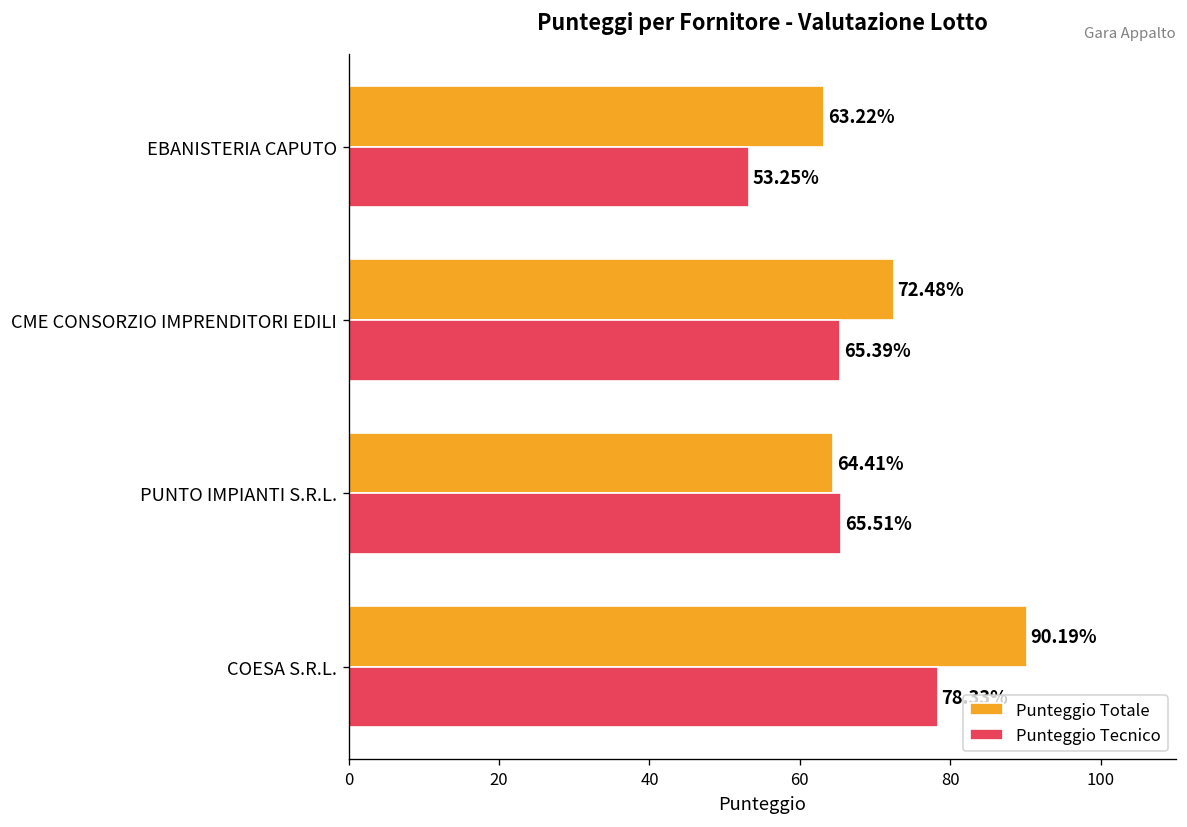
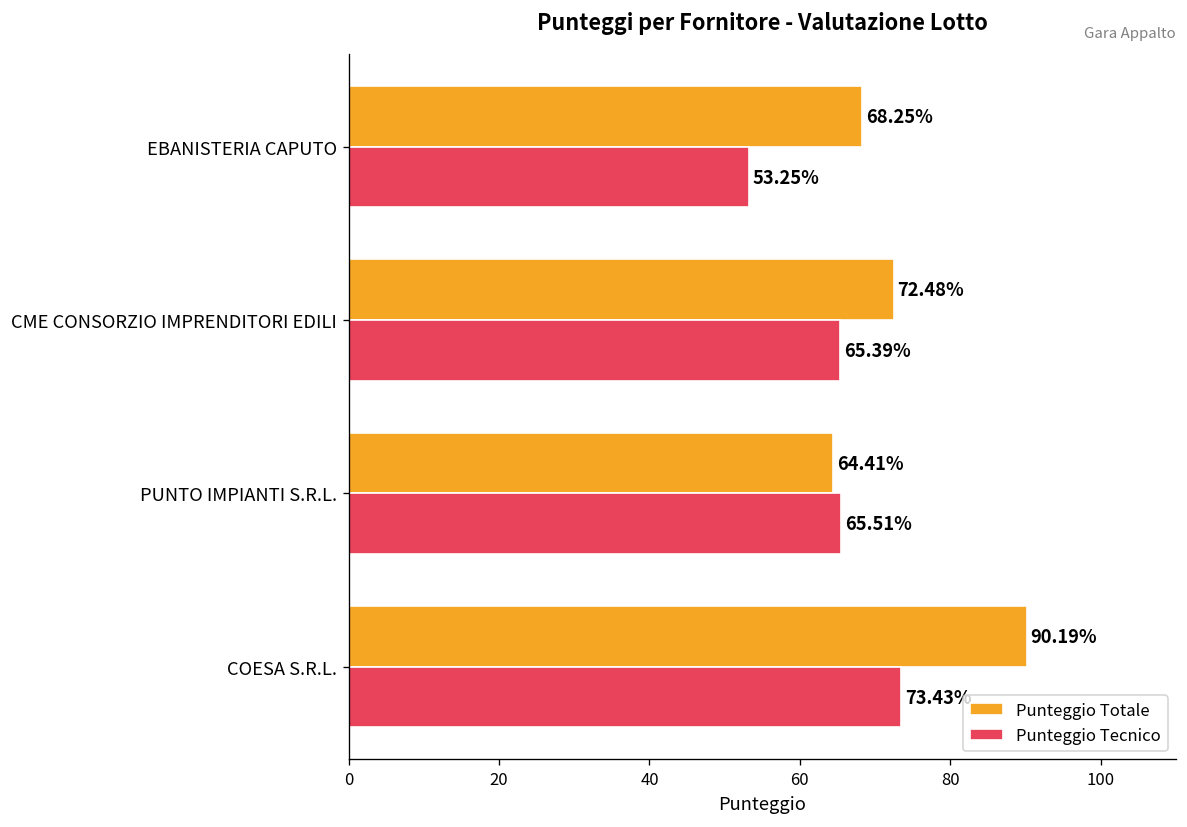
Punteggio Totale, EBANISTERIA CAPUTO: 63.22% -> 68.25%
Punteggio Tecnico, COESA S.R.L.: 78 -> 73
